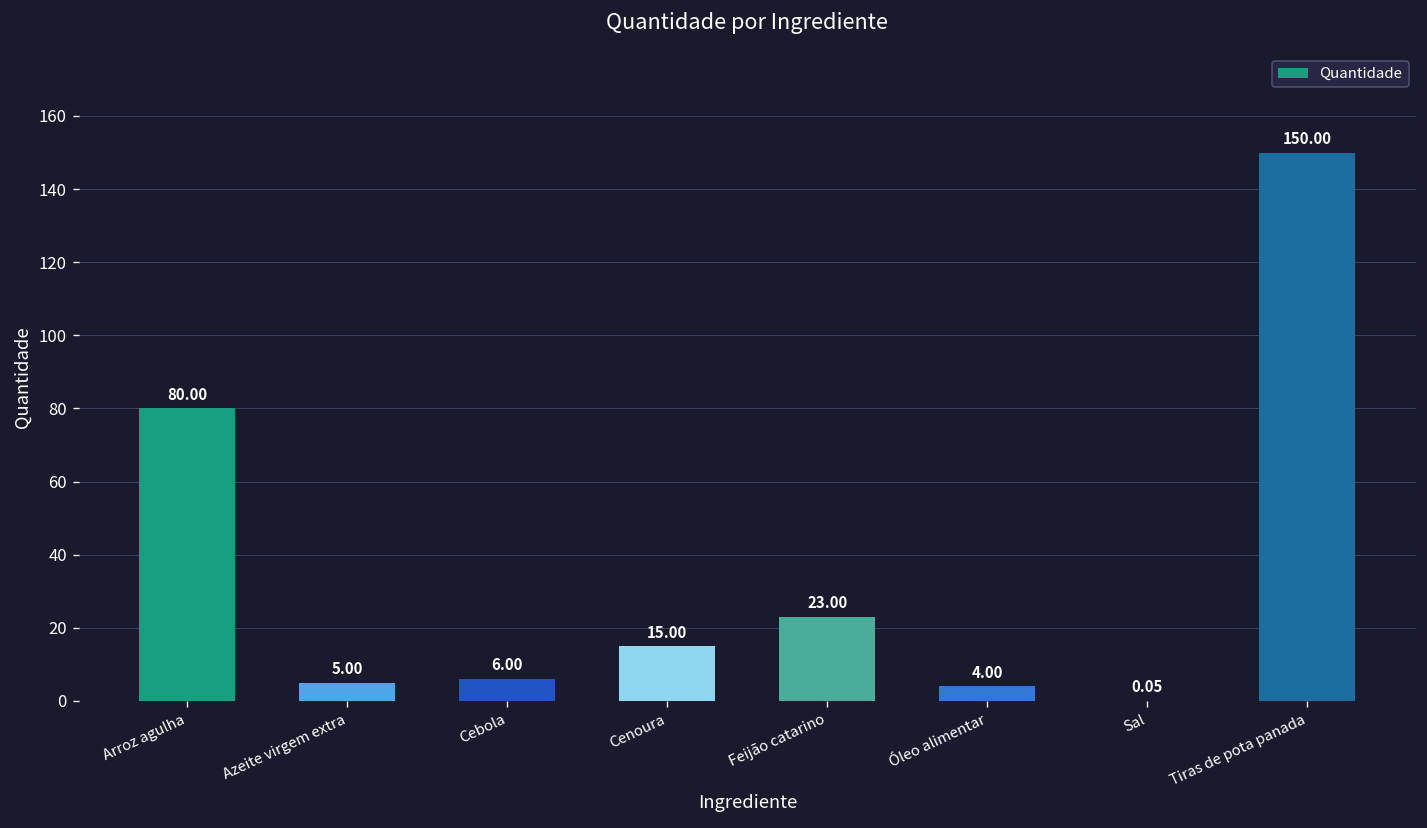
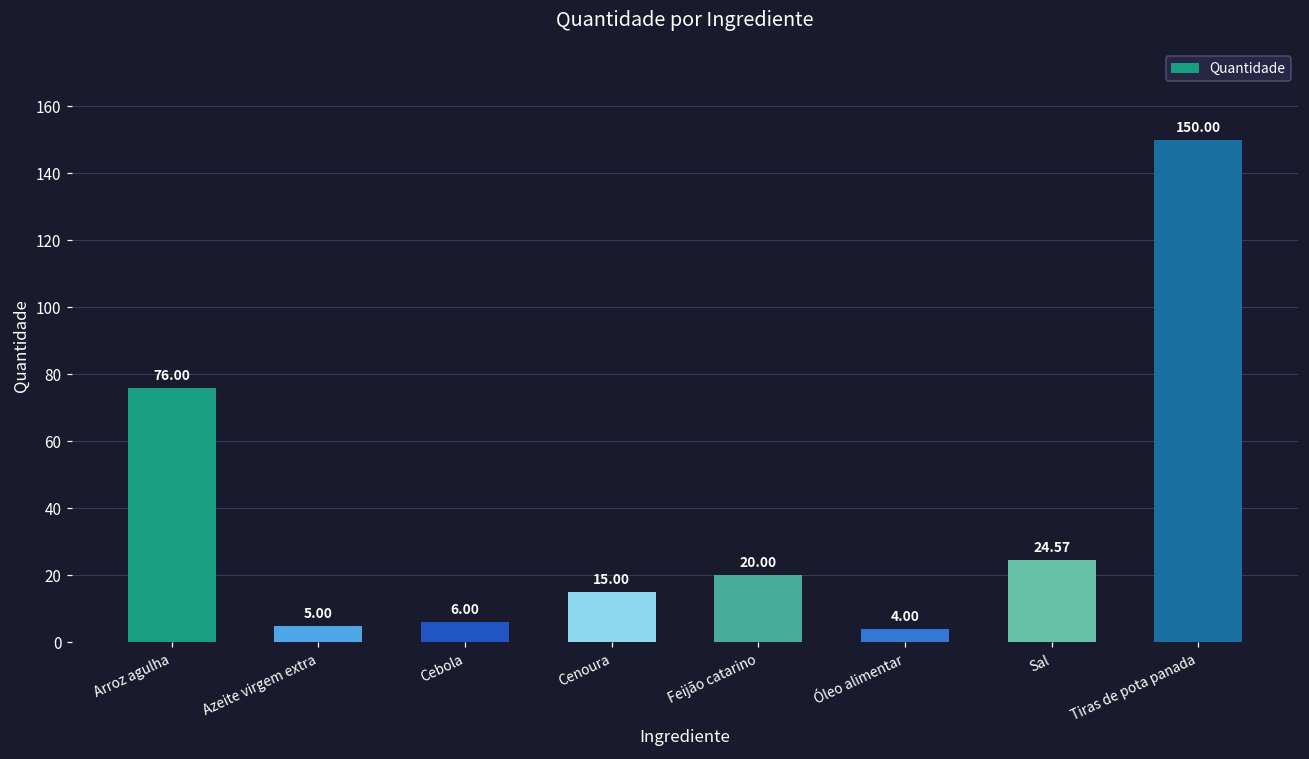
Arroz agulha: 80.00 -> 76.00
Feijão catarino: 23.00 -> 20.00
Sal: 0.05 -> 24.57
